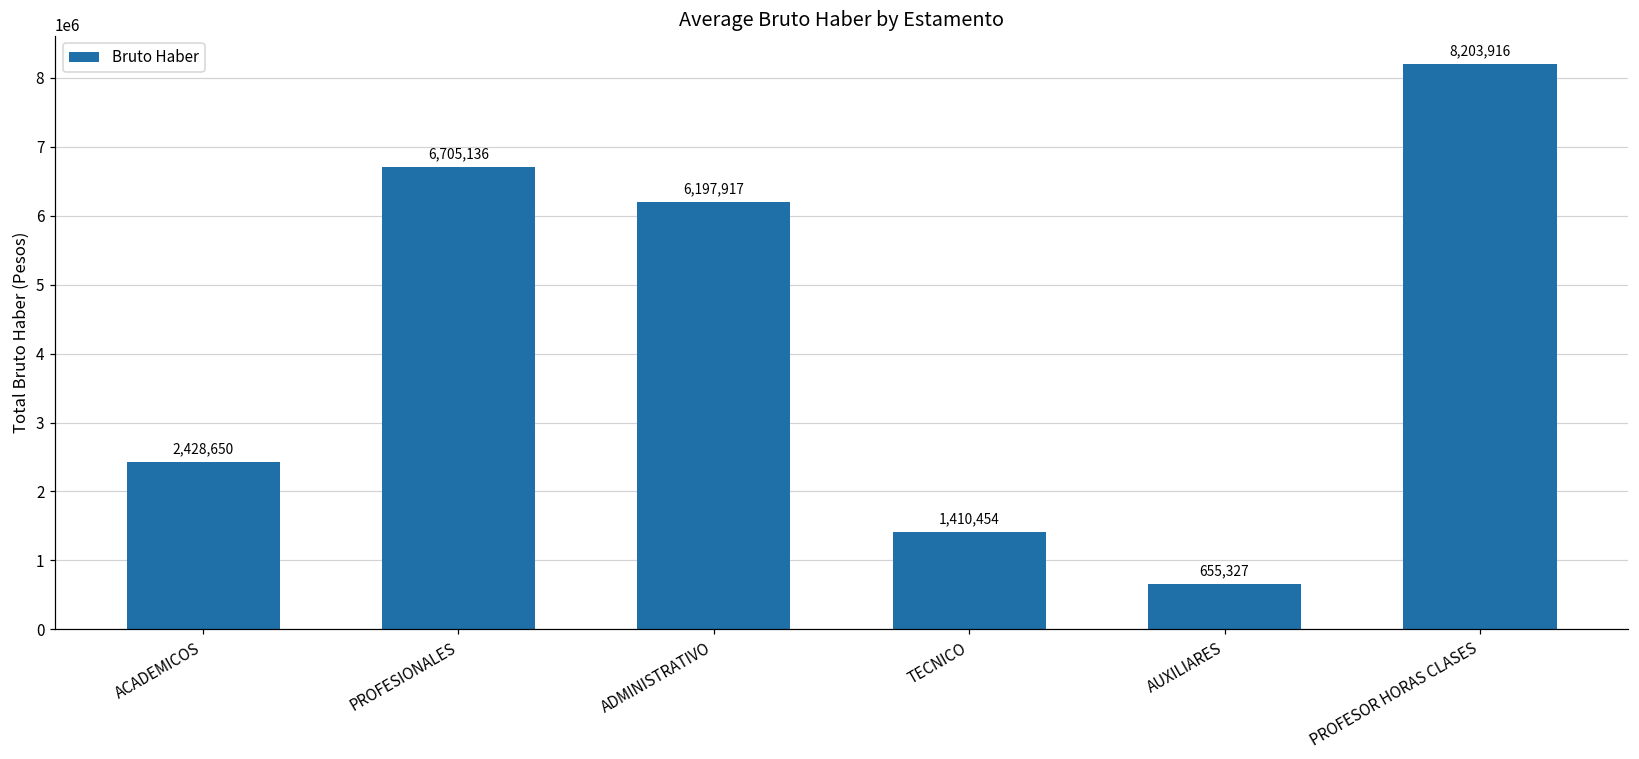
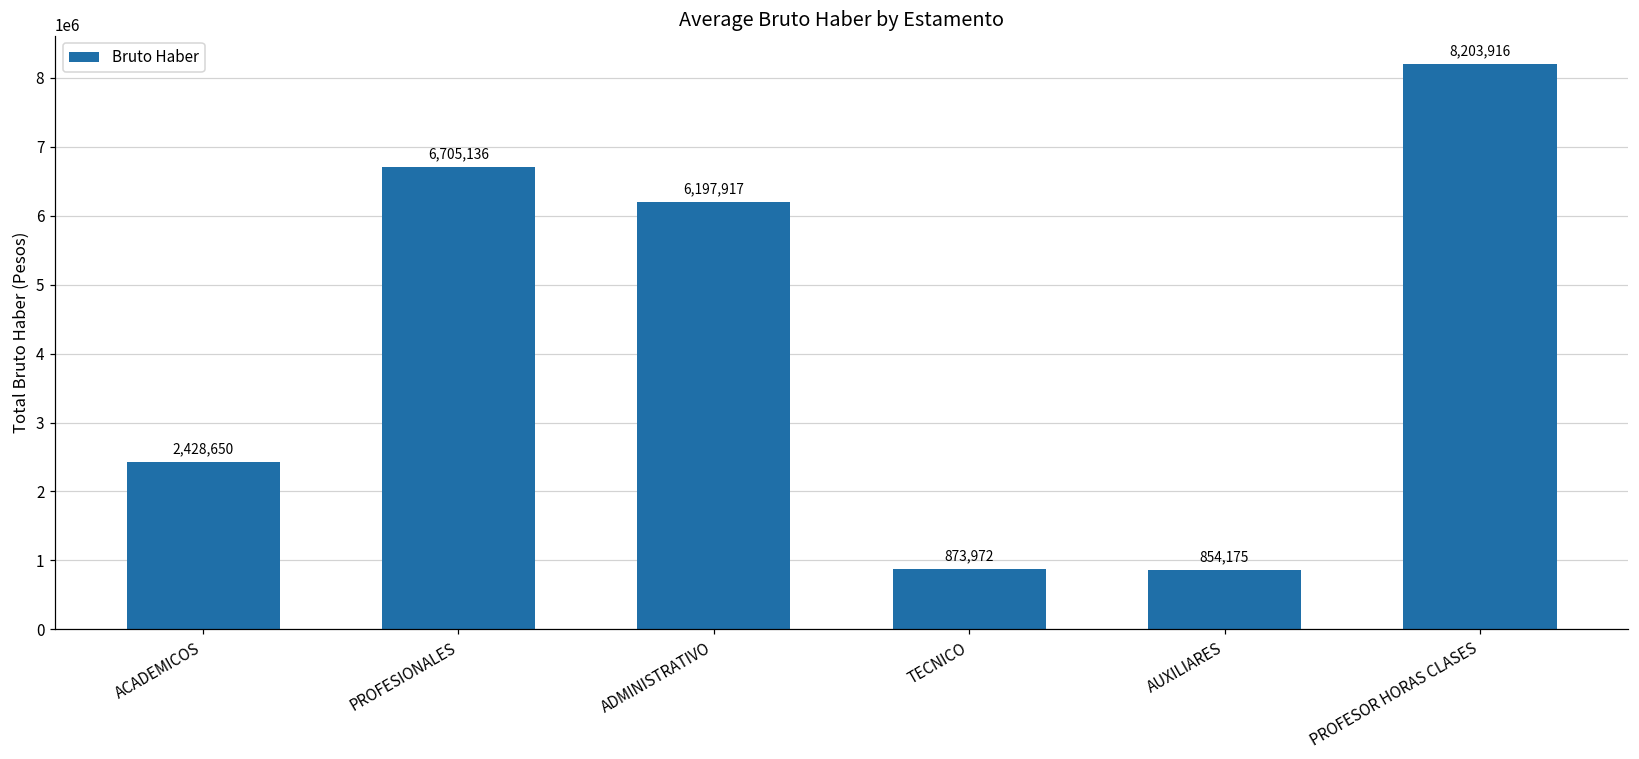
TECNICO: 1,410,454 -> 873,972
AUXILIARES: 655,327 -> 854,175
